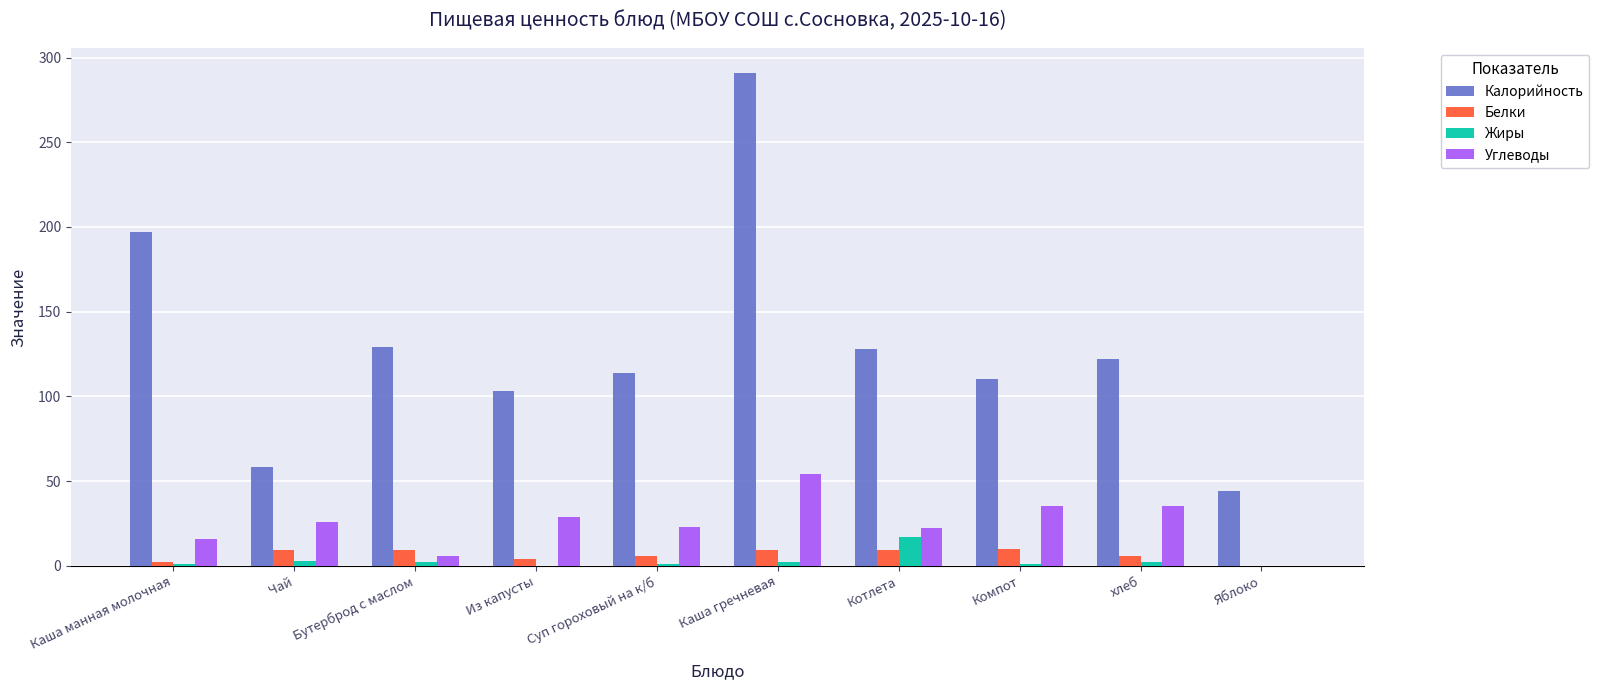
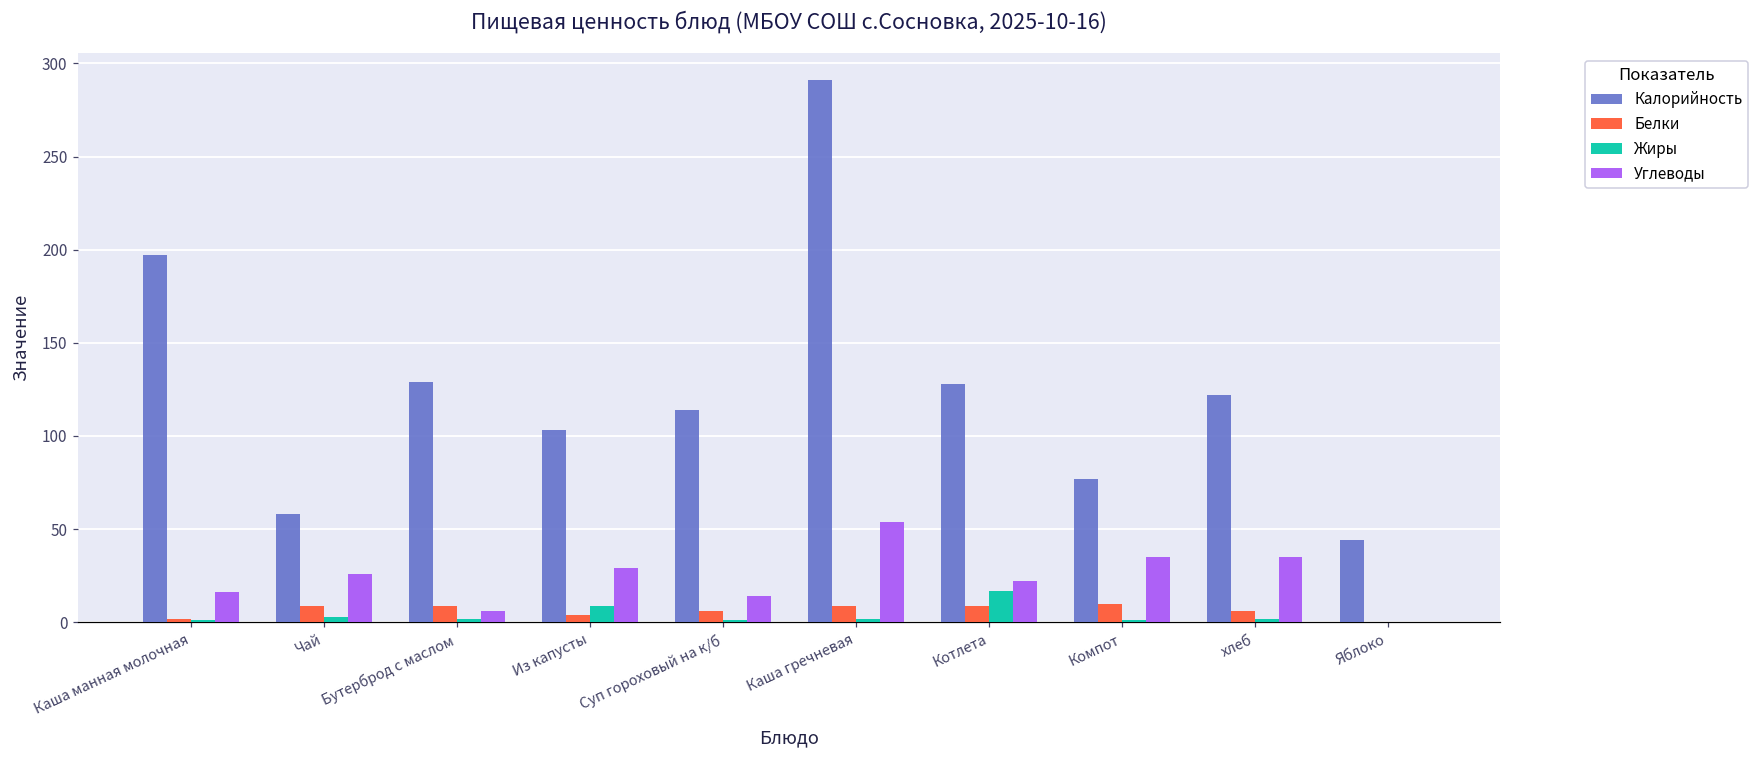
Жиры, Из капусты: 0 -> 9
Углеводы, Суп гороховый на к/б: 23 -> 14
Калорийность, Компот: 110 -> 77
